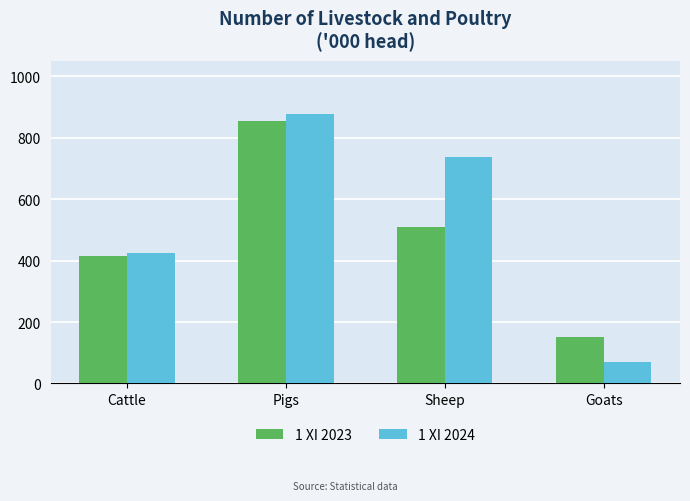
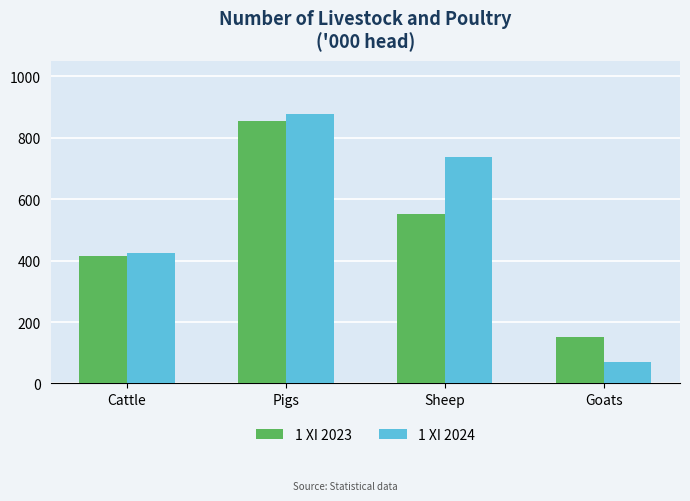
1 XI 2023, Sheep: 510 -> 550
